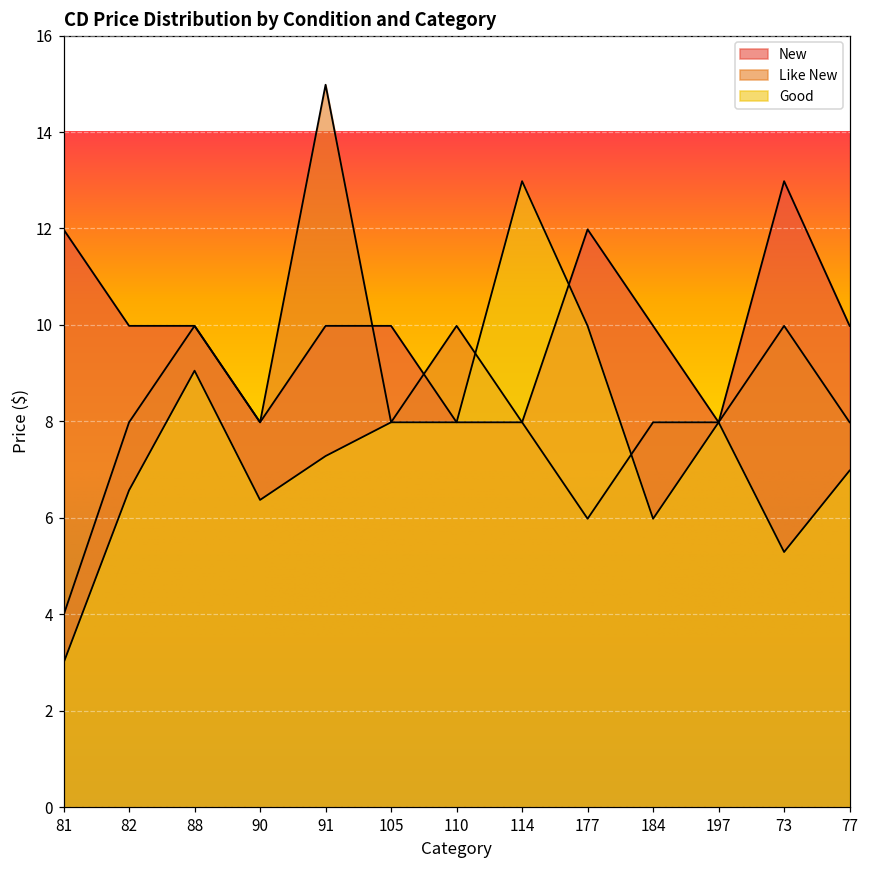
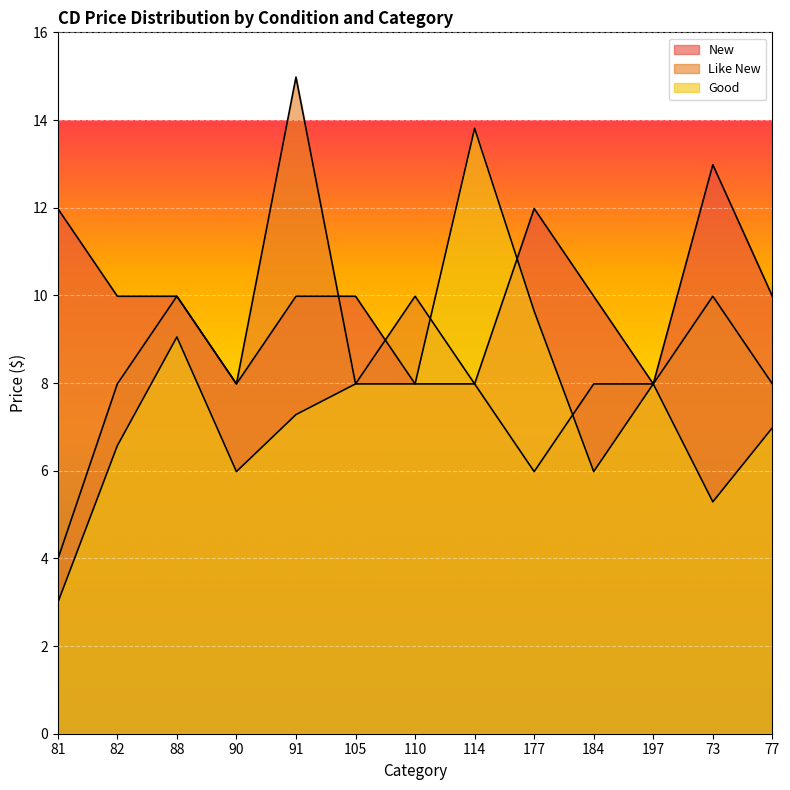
Good, 90: 6.4 -> 6.0
Good, 114: 13.0 -> 13.8
Good, 177: 10.0 -> 9.6
